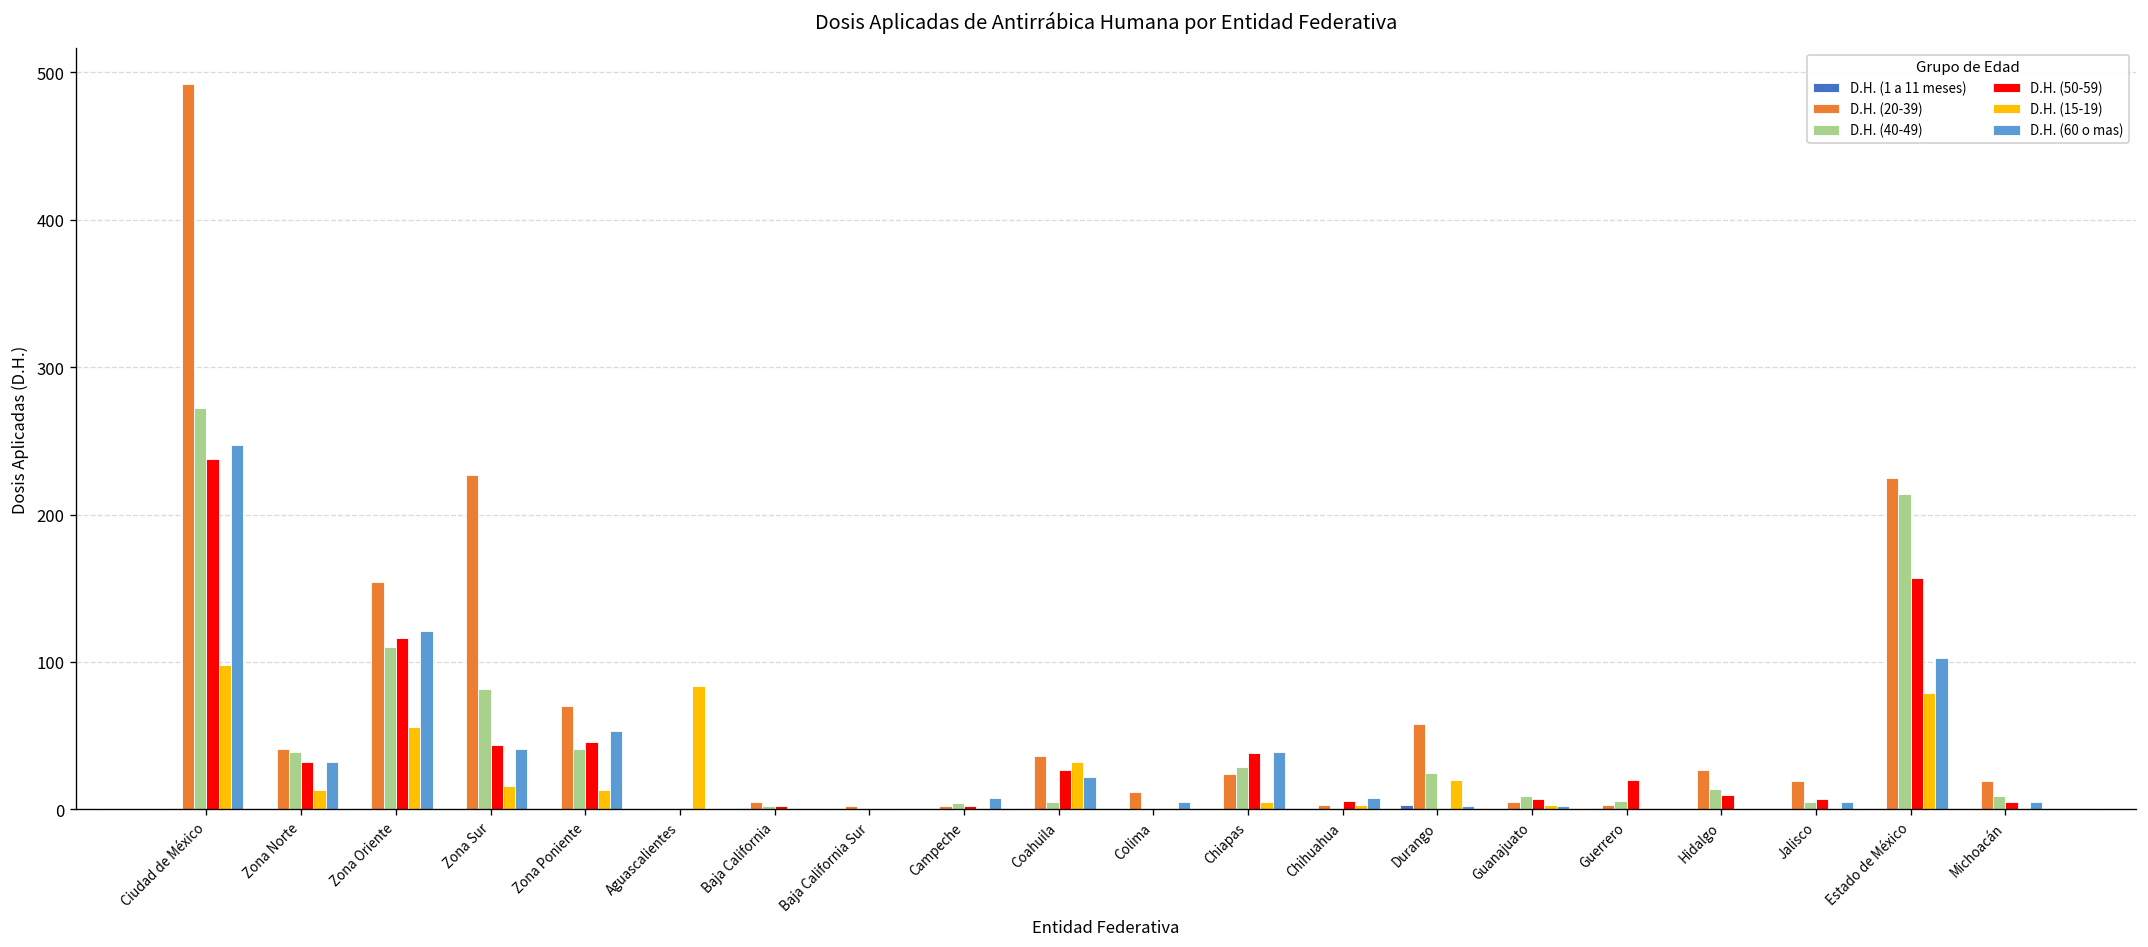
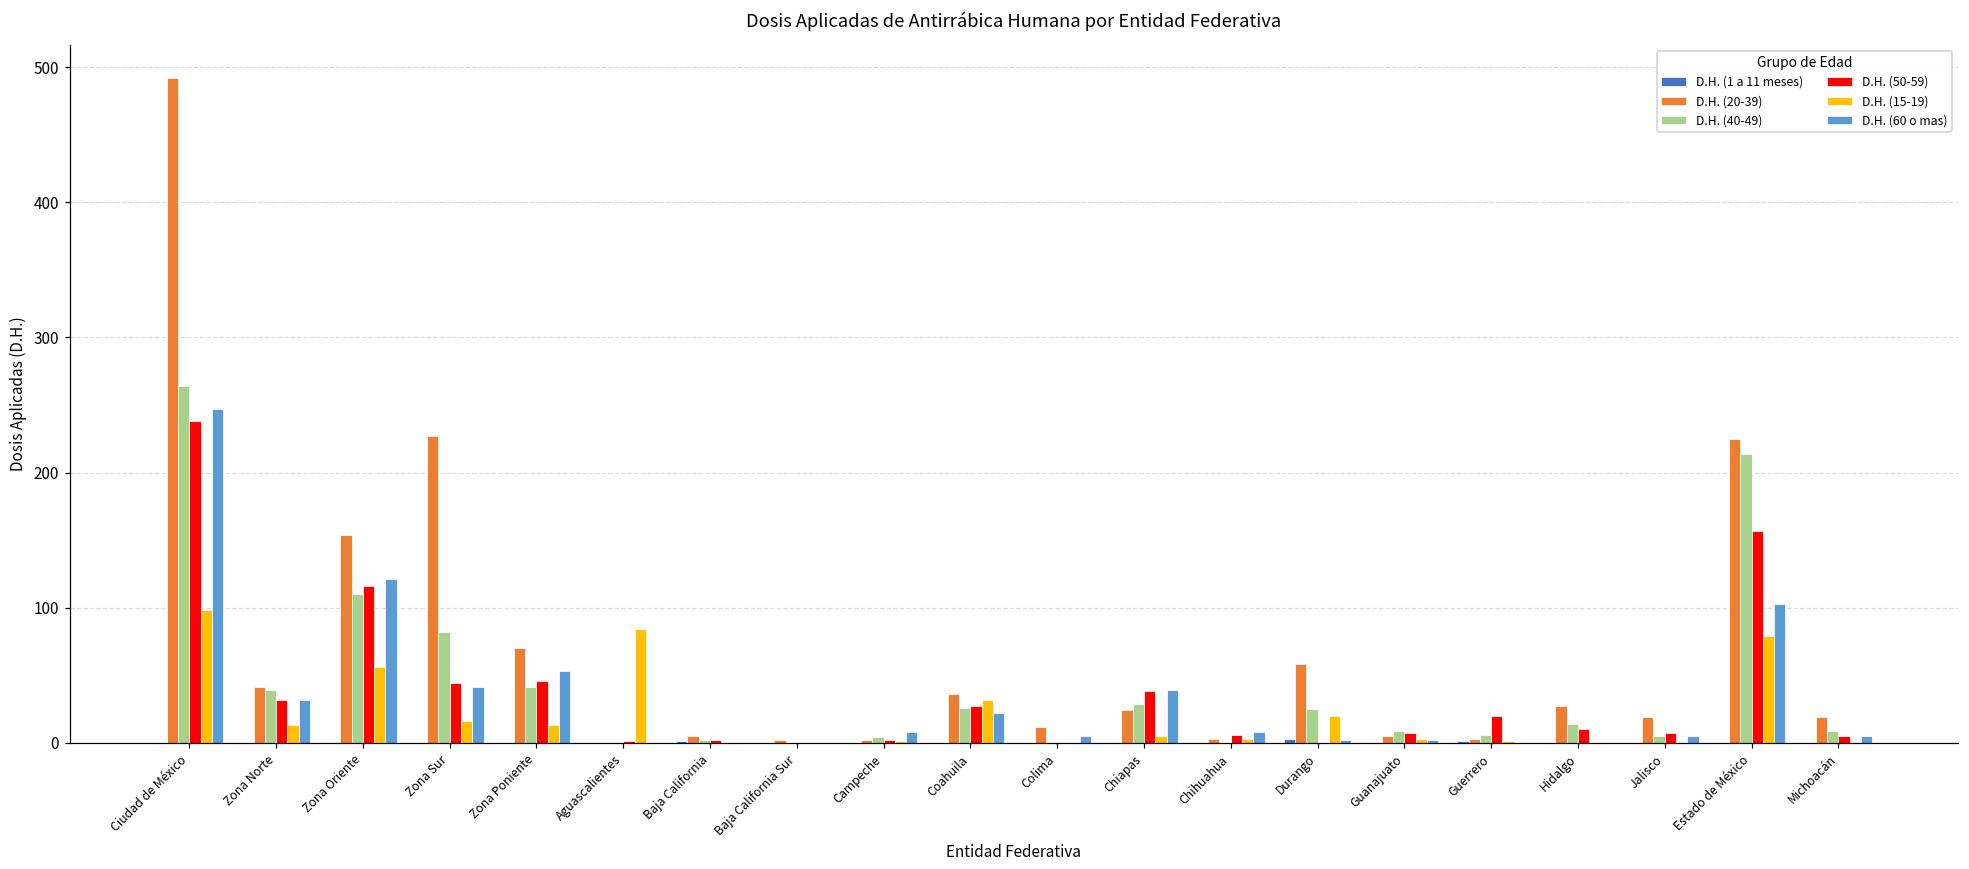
D.H. (40-49), Ciudad de México: 272 -> 264
D.H. (40-49), Coahuila: 5 -> 26
